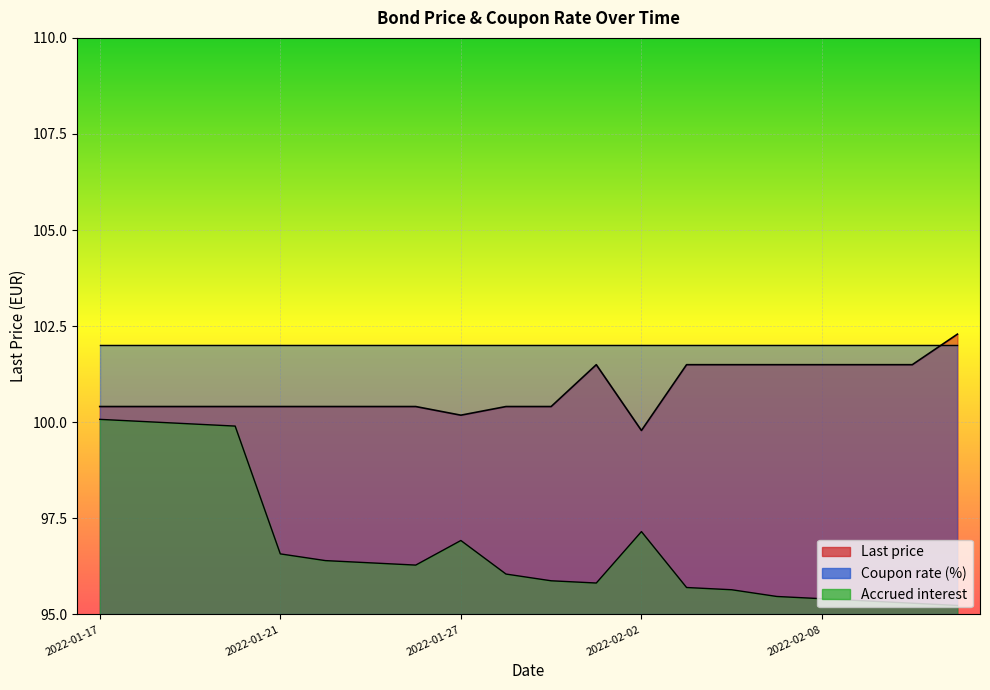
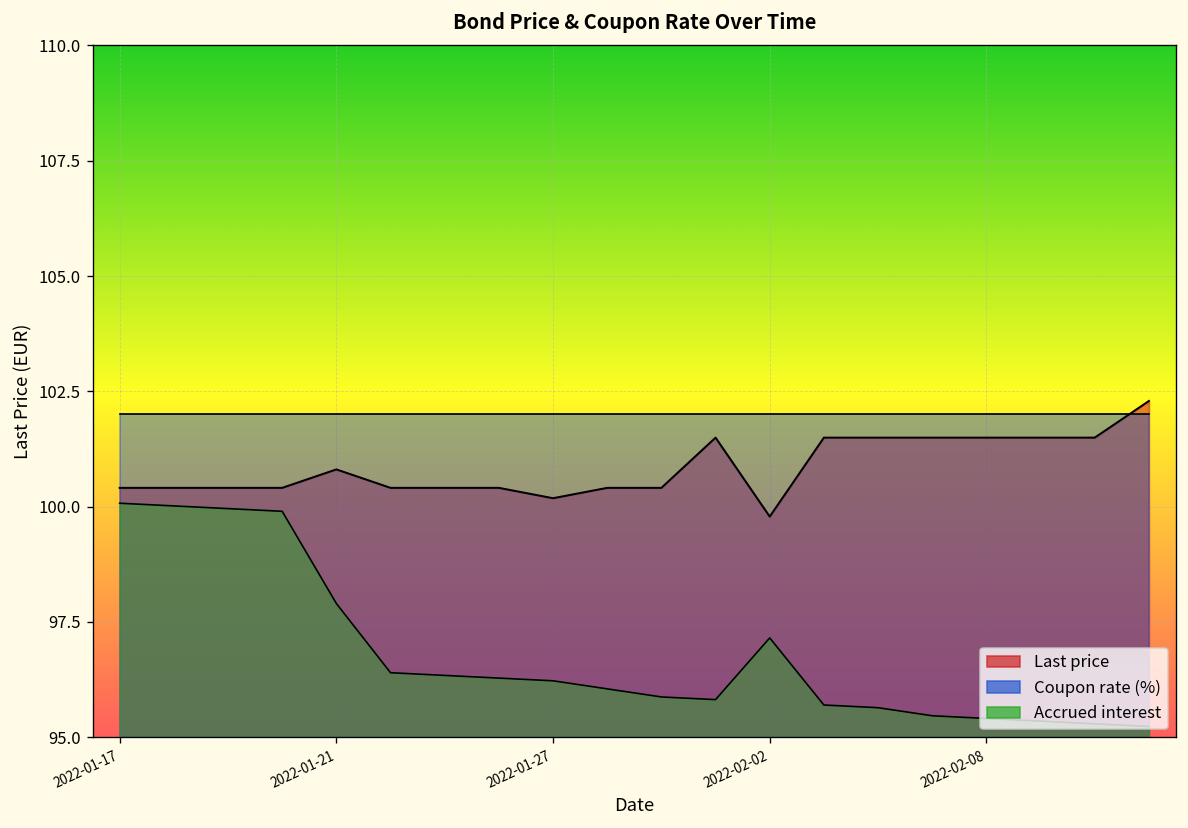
Last price, 2022-01-21: 100.4 -> 100.8
Accrued interest, 2022-01-21: 96.6 -> 97.9
Accrued interest, 2022-01-27: 96.9 -> 96.2
